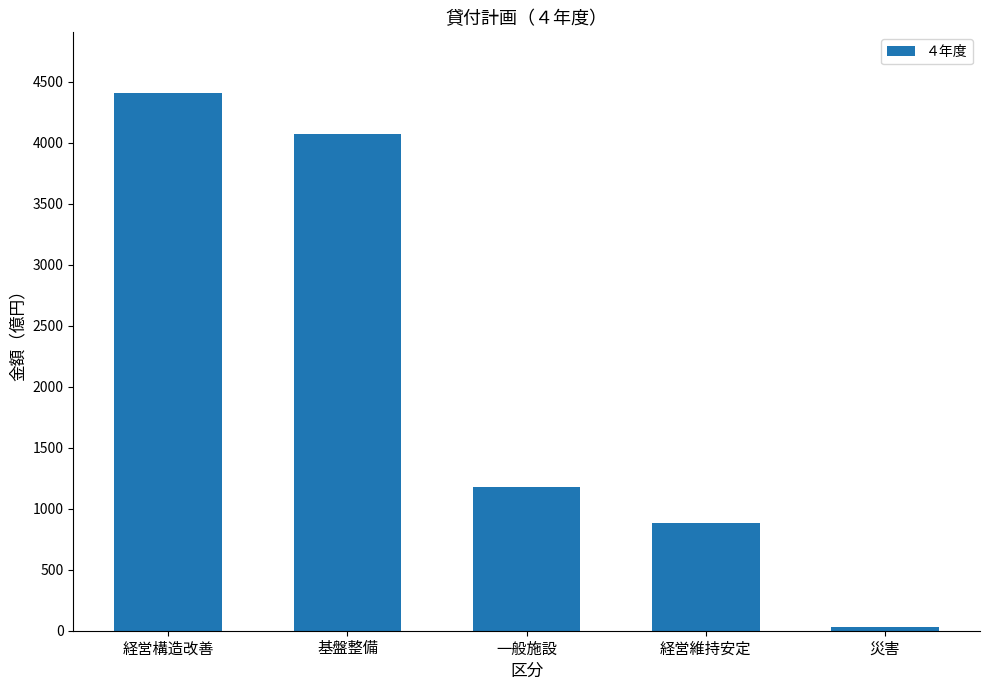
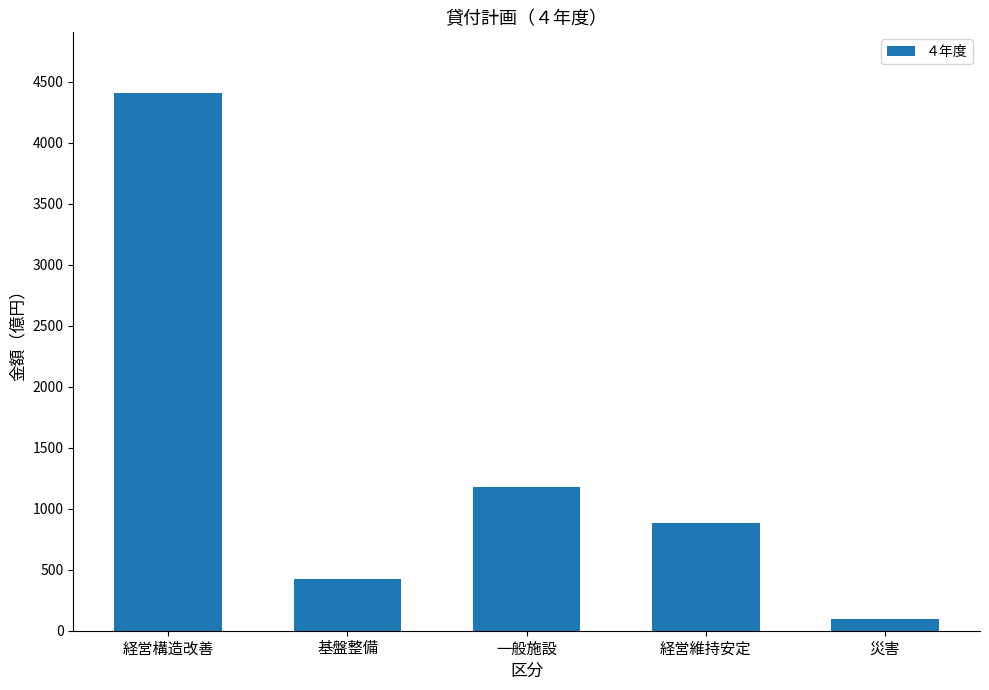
基盤整備: 4070 -> 430
災害: 30 -> 100
